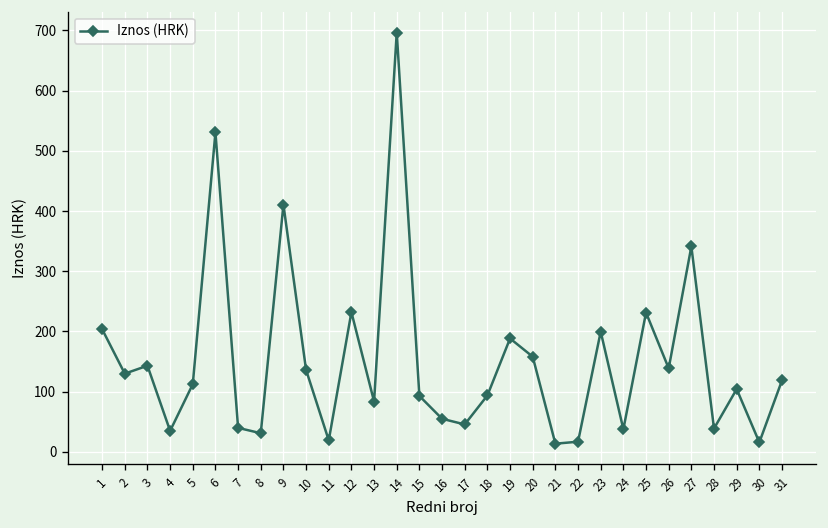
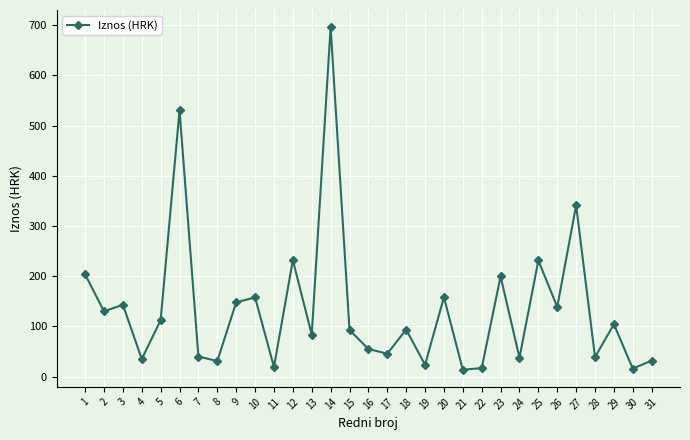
9: 410 -> 150
10: 140 -> 160
19: 190 -> 20
31: 120 -> 30
